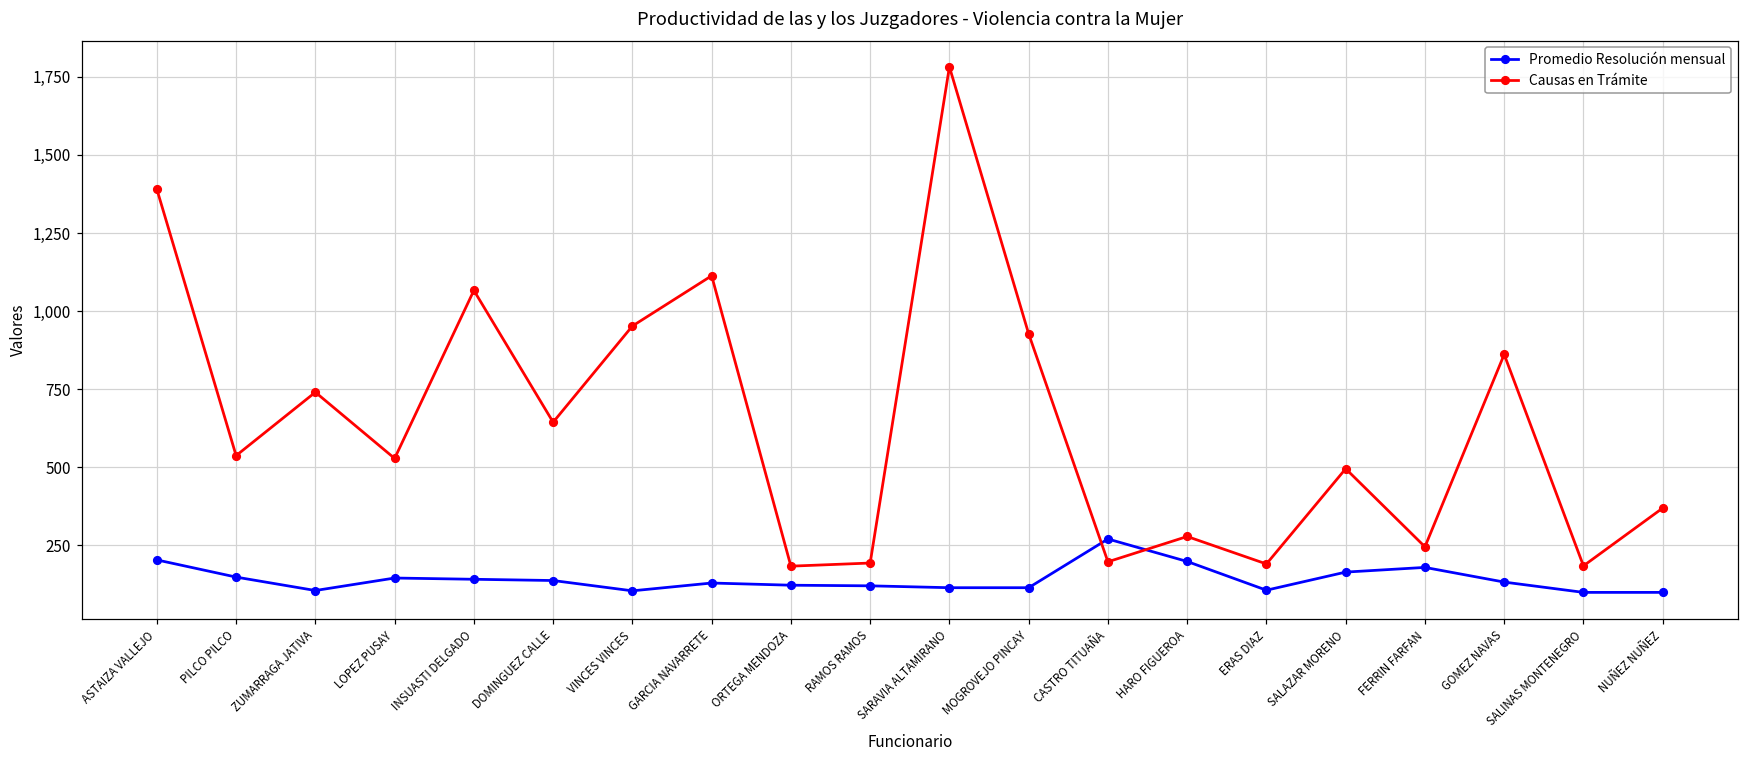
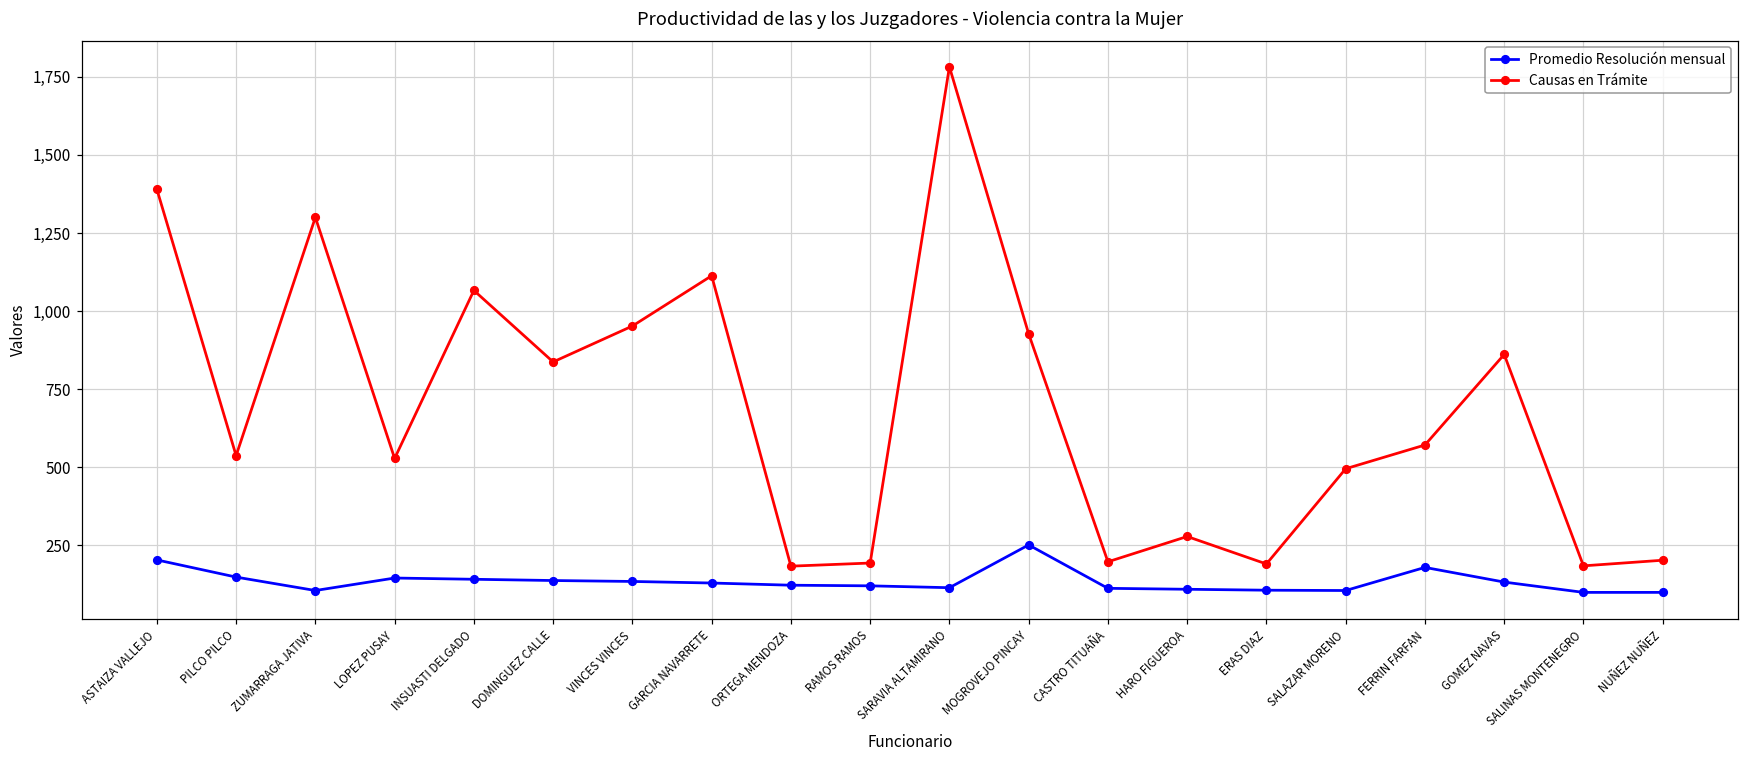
Causas en Trámite, ZUMARRAGA JATIVA: 740 -> 1,300
Causas en Trámite, DOMINGUEZ CALLE: 640 -> 840
Promedio Resolución mensual, VINCES VINCES: 100 -> 130
Promedio Resolución mensual, MOGROVEJO PINCAY: 110 -> 250
Promedio Resolución mensual, CASTRO TITUAÑA: 270 -> 110
Promedio Resolución mensual, HARO FIGUEROA: 200 -> 110
Promedio Resolución mensual, SALAZAR MORENO: 160 -> 110
Causas en Trámite, FERRIN FARFAN: 250 -> 570
Causas en Trámite, NUÑEZ NUÑEZ: 370 -> 200
